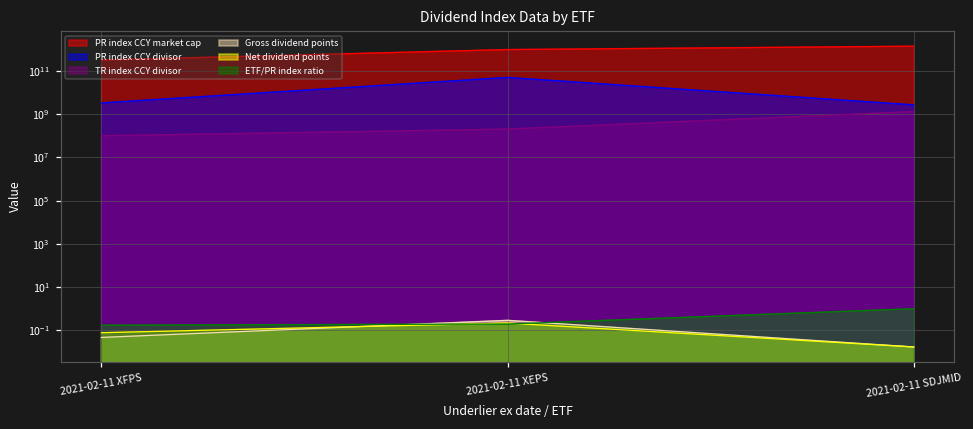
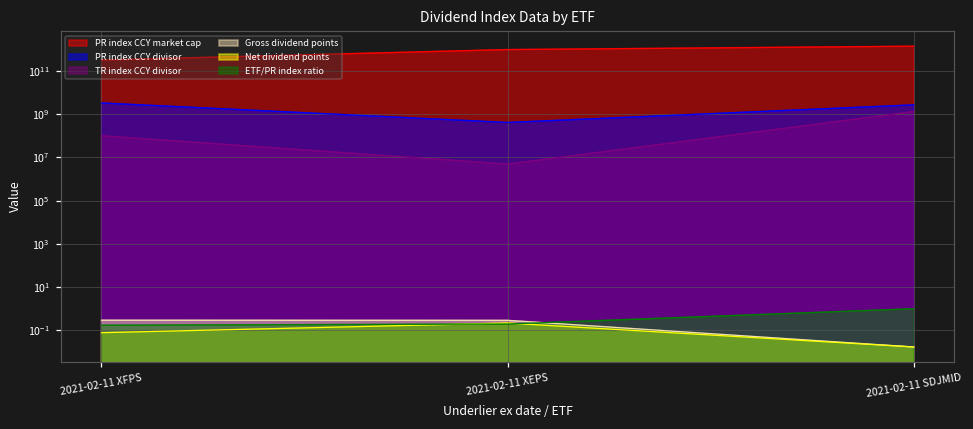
Gross dividend points, 2021-02-11 XFPS: 0.05 -> 0.3
PR index CCY divisor, 2021-02-11 XEPS: 50000000000 -> 400000000
TR index CCY divisor, 2021-02-11 XEPS: 200000000 -> 5000000
